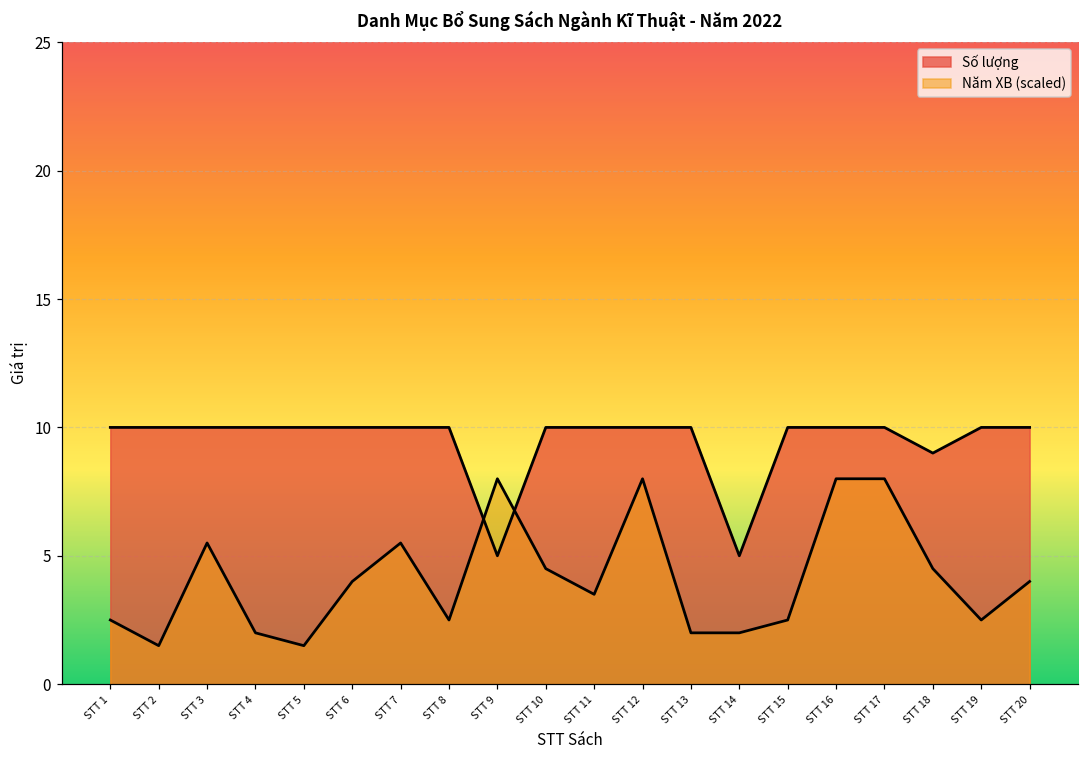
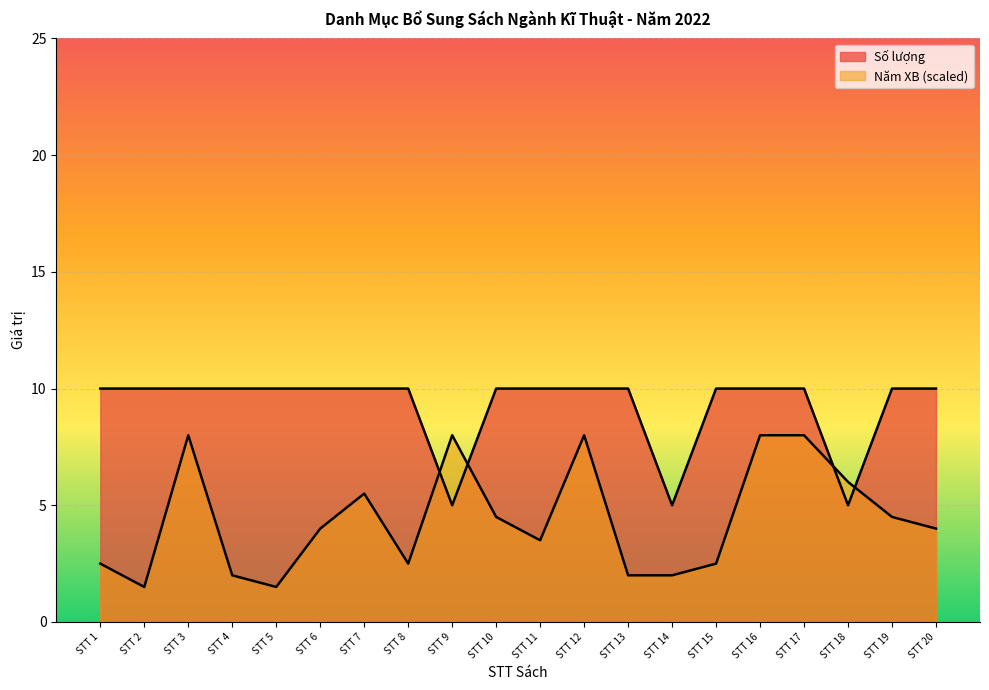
Năm XB (scaled), STT 3: 5.5 -> 8.0
Số lượng, STT 18: 9 -> 5
Năm XB (scaled), STT 18: 4.5 -> 6.0
Năm XB (scaled), STT 19: 2.5 -> 4.5
